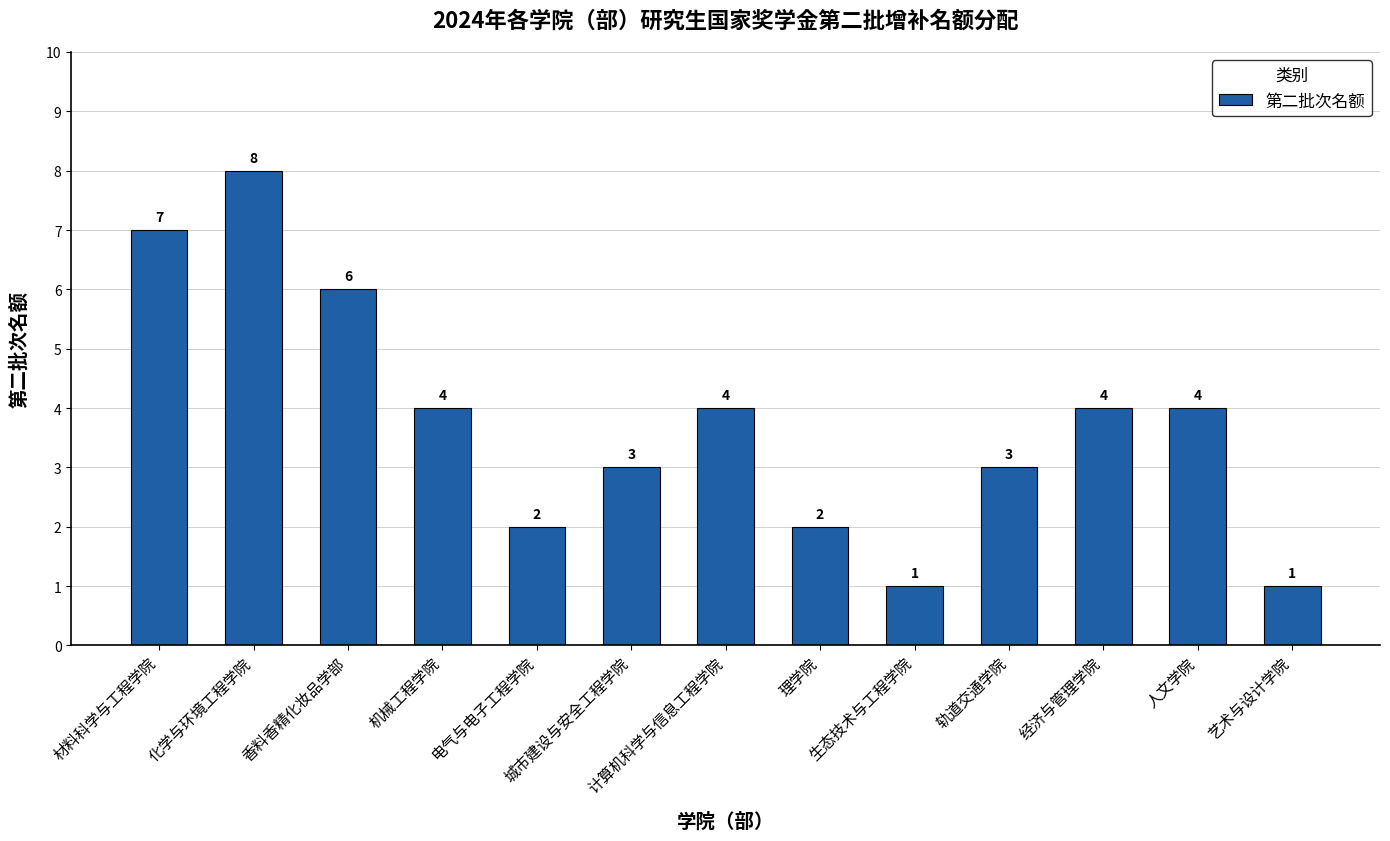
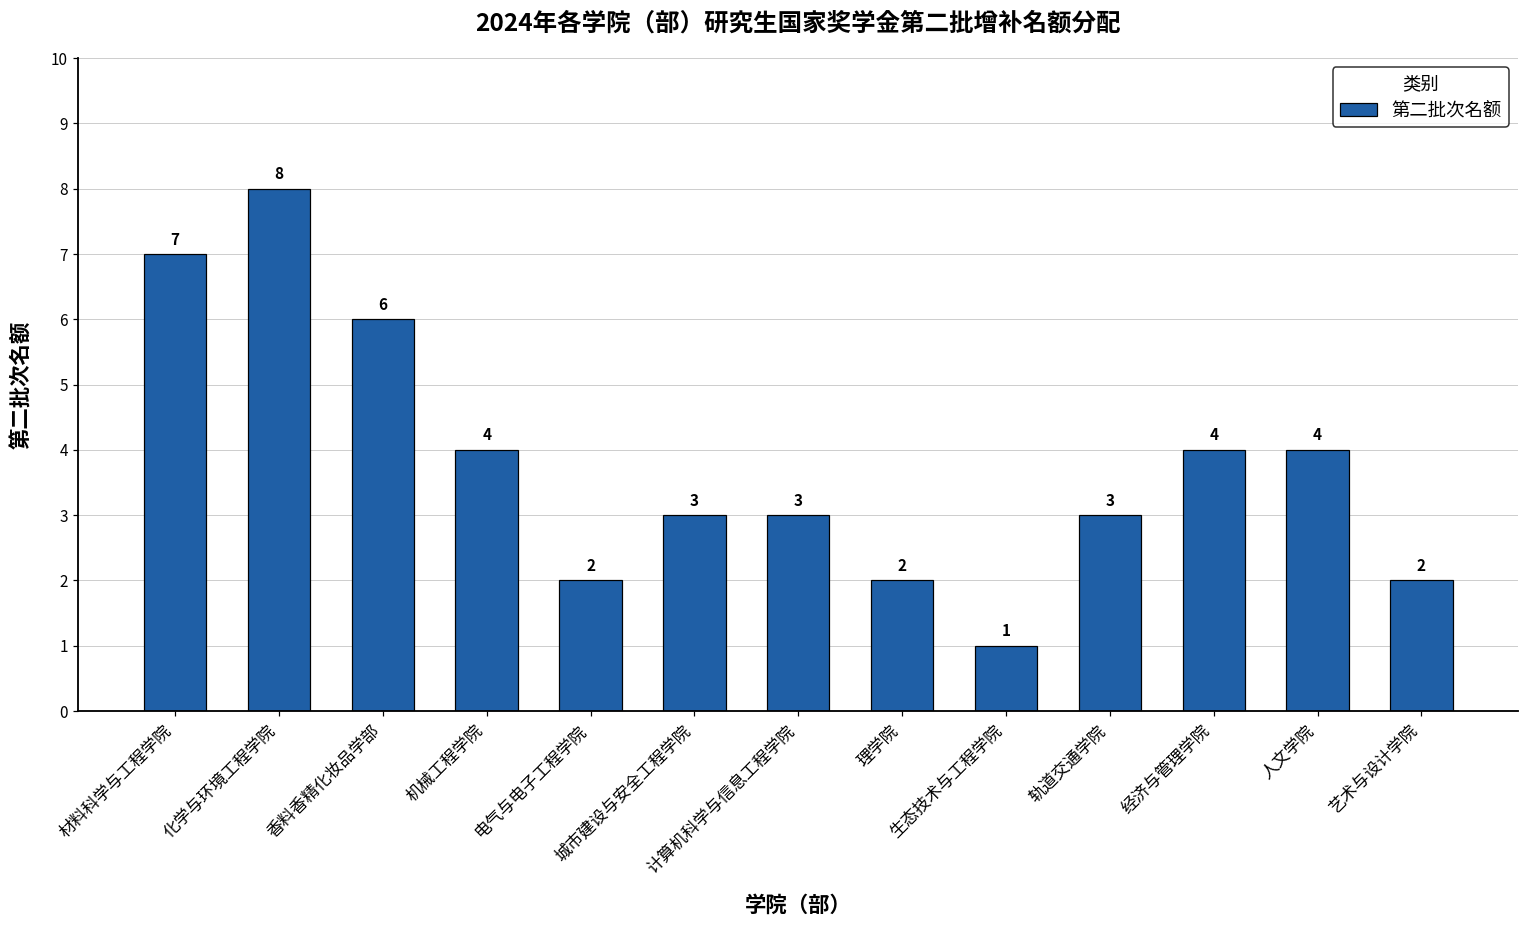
计算机科学与信息工程学院: 4 -> 3
艺术与设计学院: 1 -> 2
